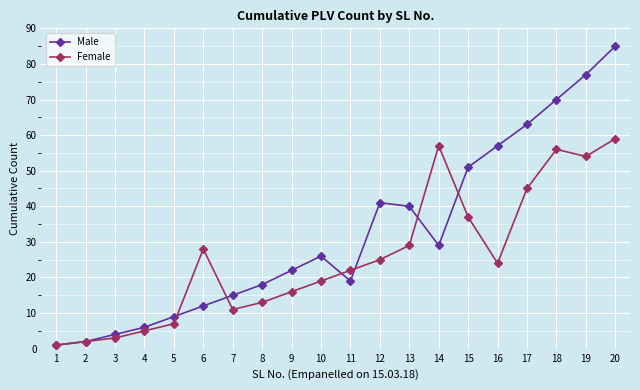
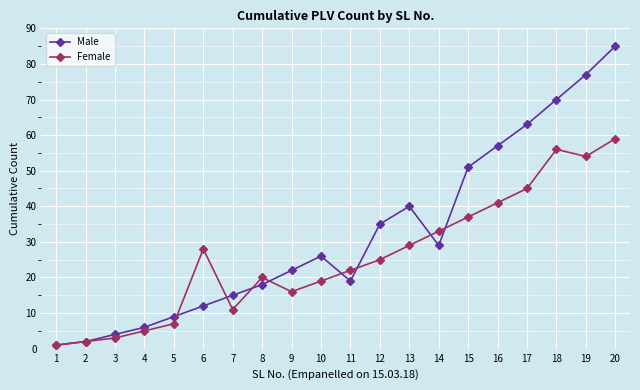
Female, 8: 13 -> 20
Male, 12: 41 -> 35
Female, 14: 57 -> 33
Female, 16: 24 -> 41
